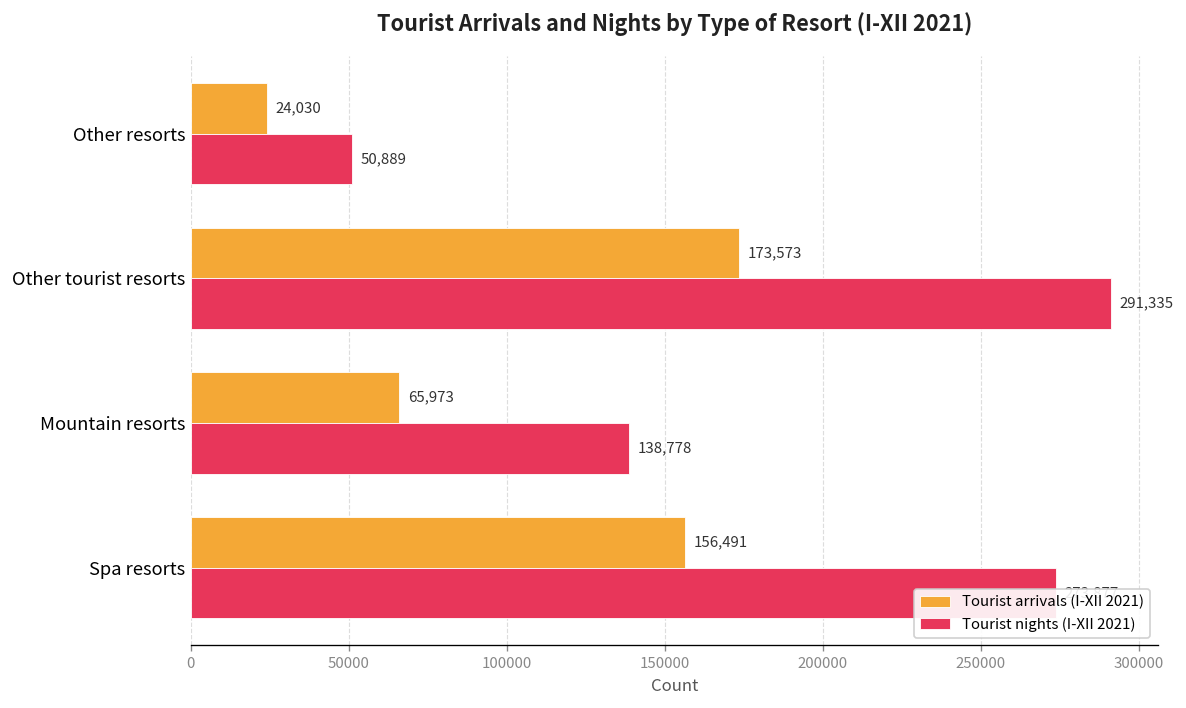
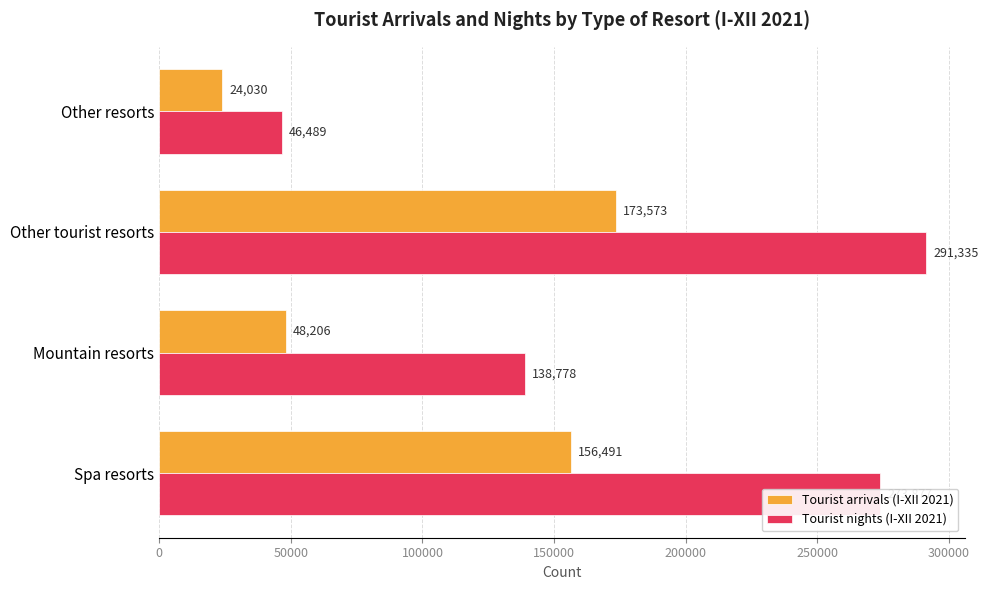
Tourist nights (I-XII 2021), Other resorts: 50,889 -> 46,489
Tourist arrivals (I-XII 2021), Mountain resorts: 65,973 -> 48,206
